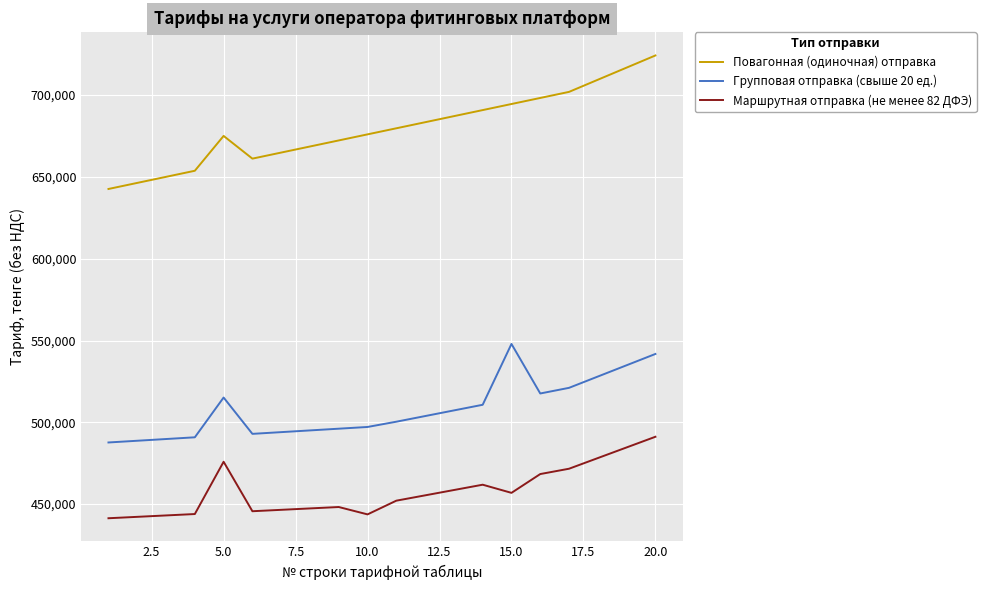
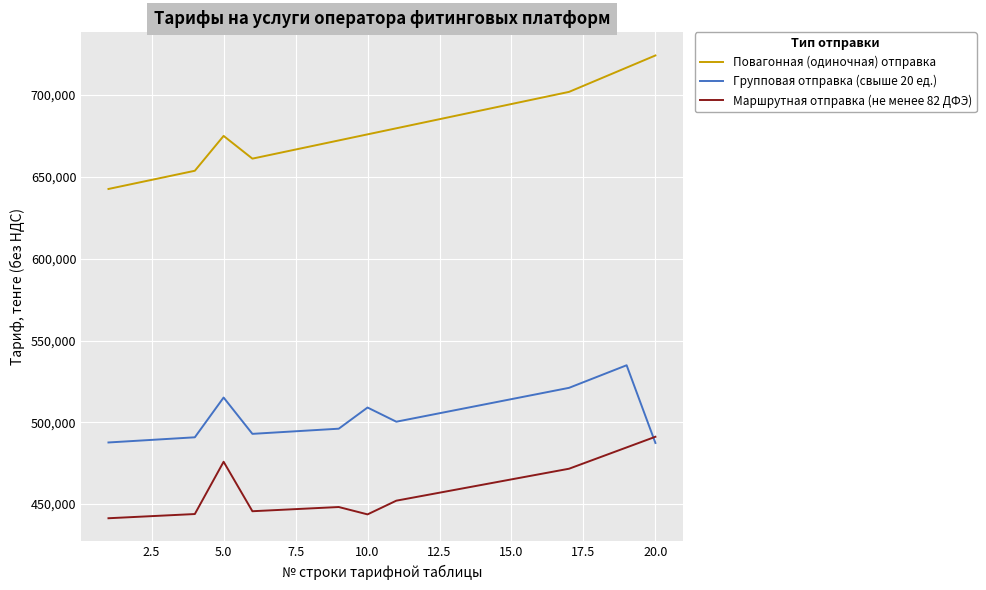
Групповая отправка (свыше 20 ед.), 10.0: 497,000 -> 509,000
Групповая отправка (свыше 20 ед.), 15.0: 548,000 -> 514,000
Маршрутная отправка (не менее 82 ДФЭ), 15.0: 457,000 -> 465,000
Групповая отправка (свыше 20 ед.), 20.0: 542,000 -> 487,000
